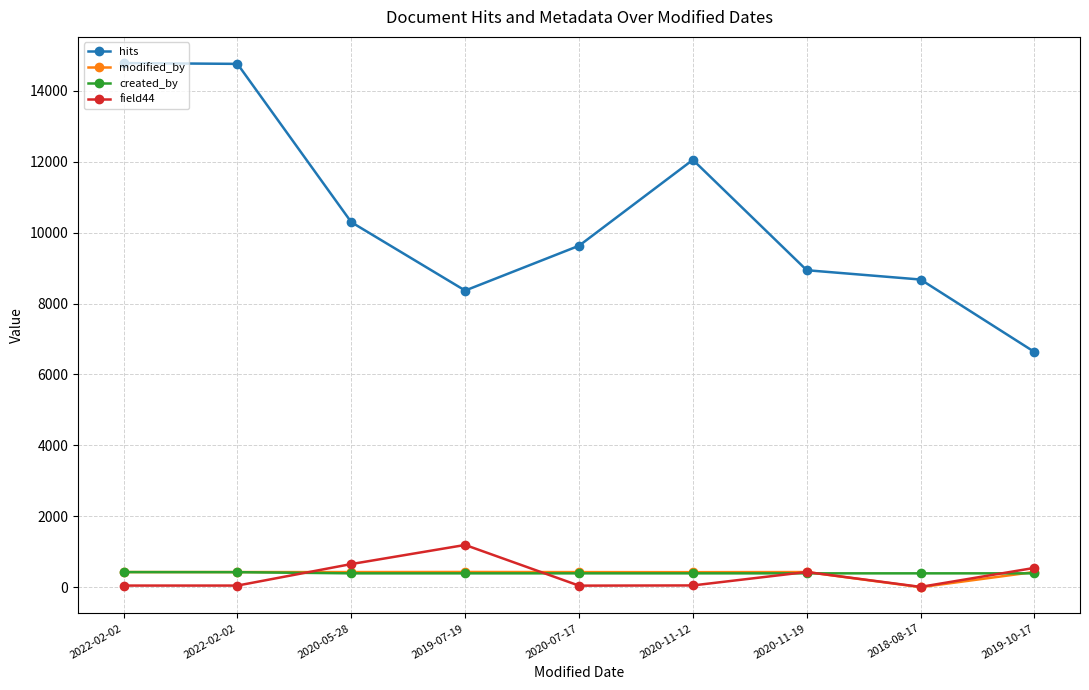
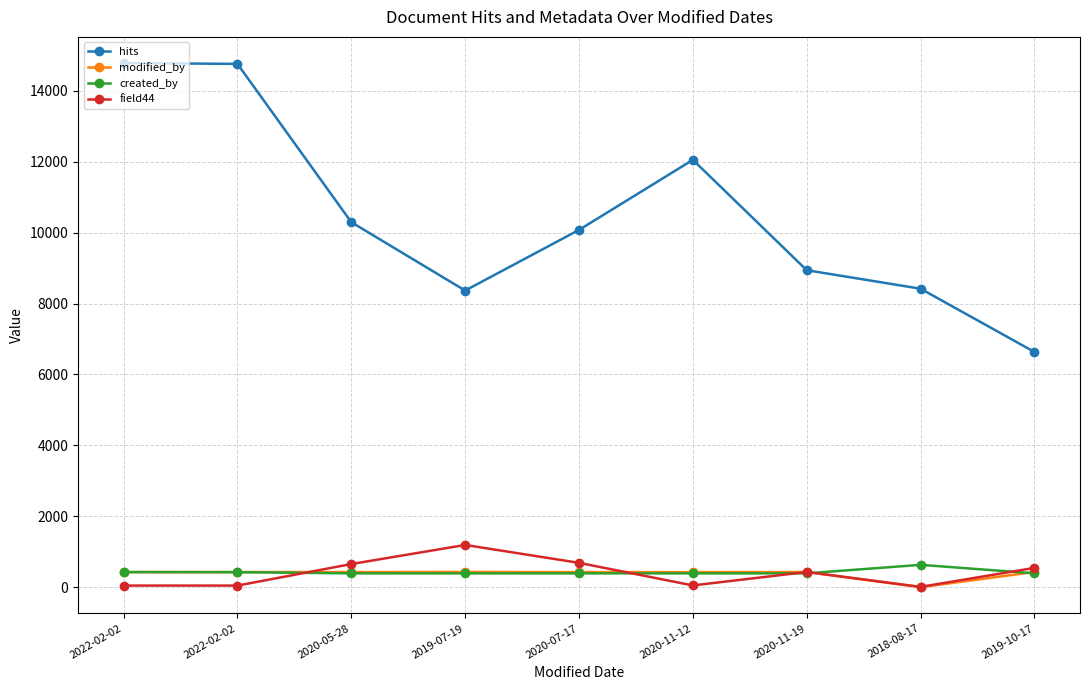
hits, 2020-07-17: 9600 -> 10100
field44, 2020-07-17: 0 -> 700
hits, 2018-08-17: 8700 -> 8400
created_by, 2018-08-17: 400 -> 600
